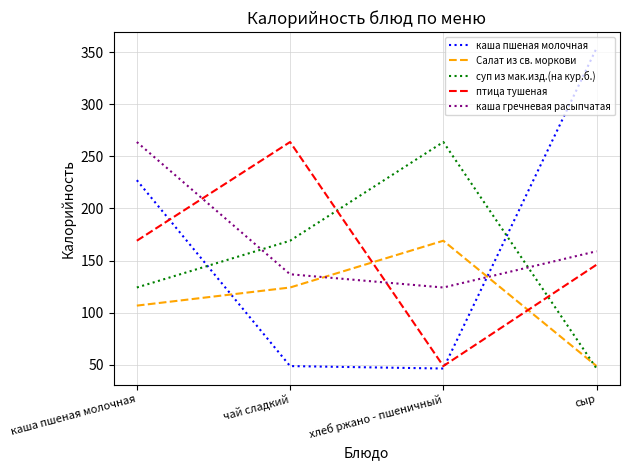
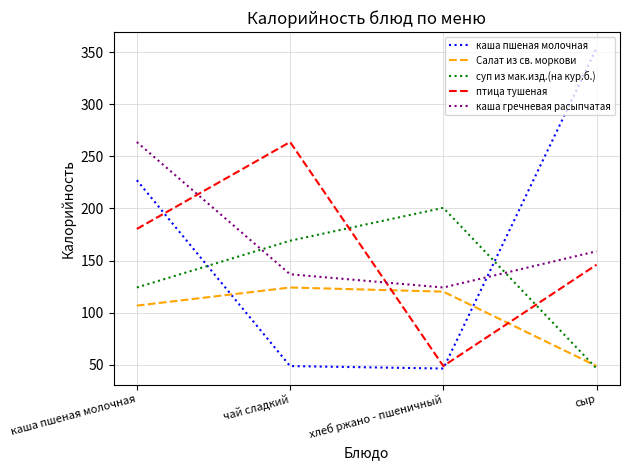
птица тушеная, каша пшеная молочная: 169 -> 180
Салат из св. моркови, хлеб ржано - пшеничный: 169 -> 120
суп из мак.изд.(на кур.б.), хлеб ржано - пшеничный: 264 -> 201
